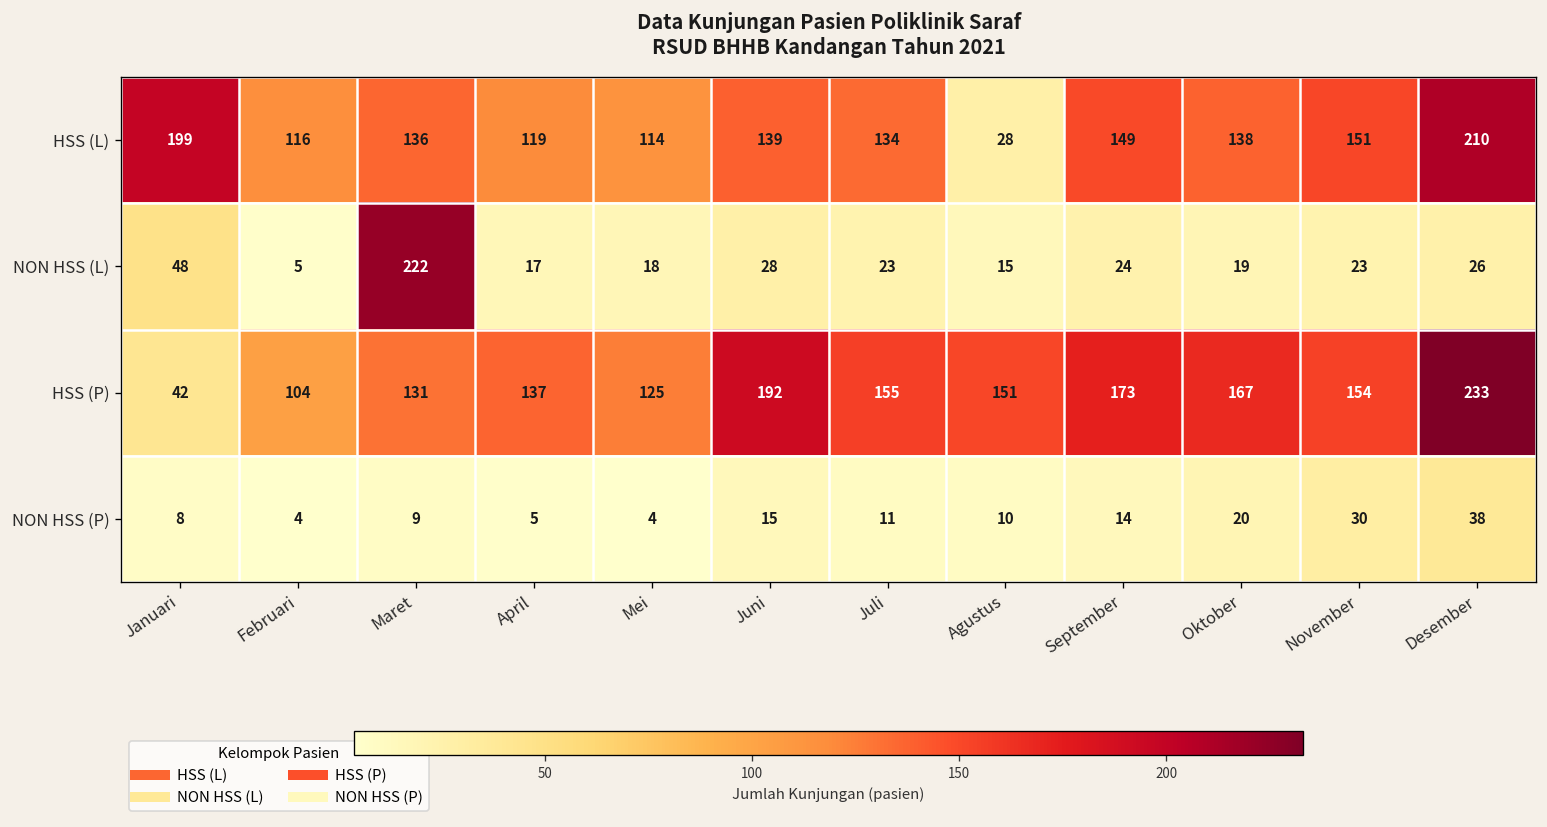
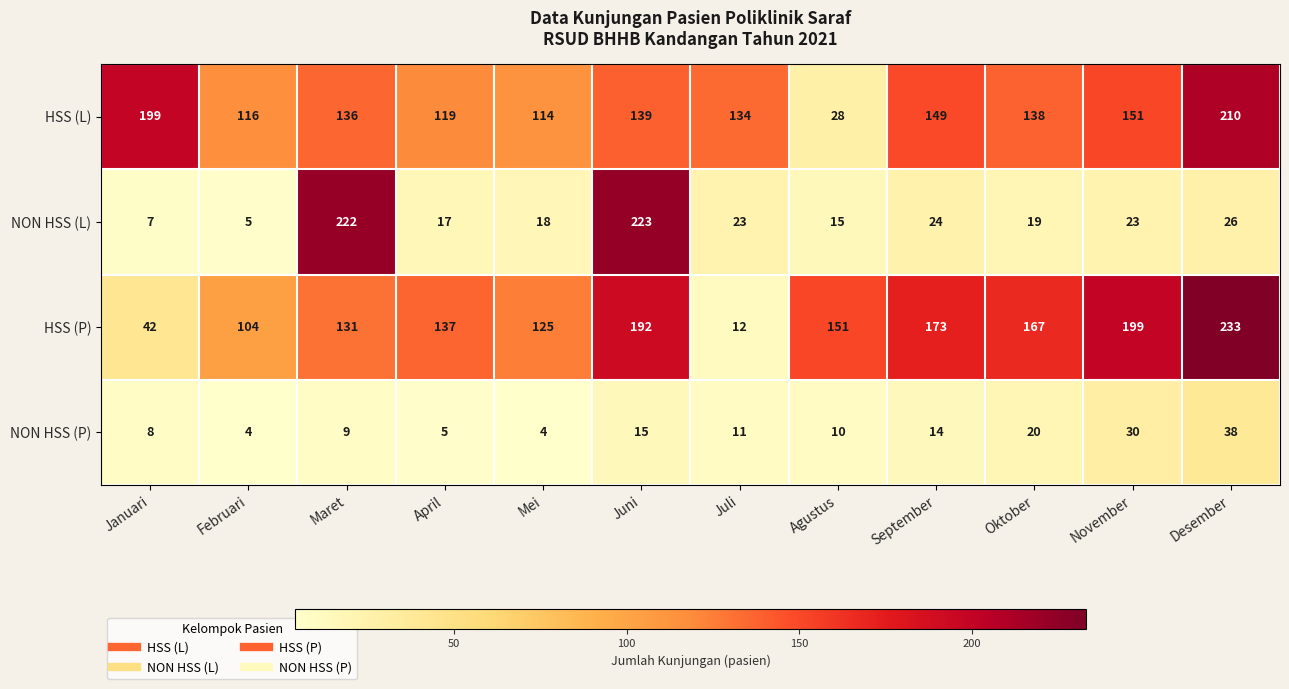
NON HSS (L), Januari: 48 -> 7
NON HSS (L), Juni: 28 -> 223
HSS (P), Juli: 155 -> 12
HSS (P), November: 154 -> 199
